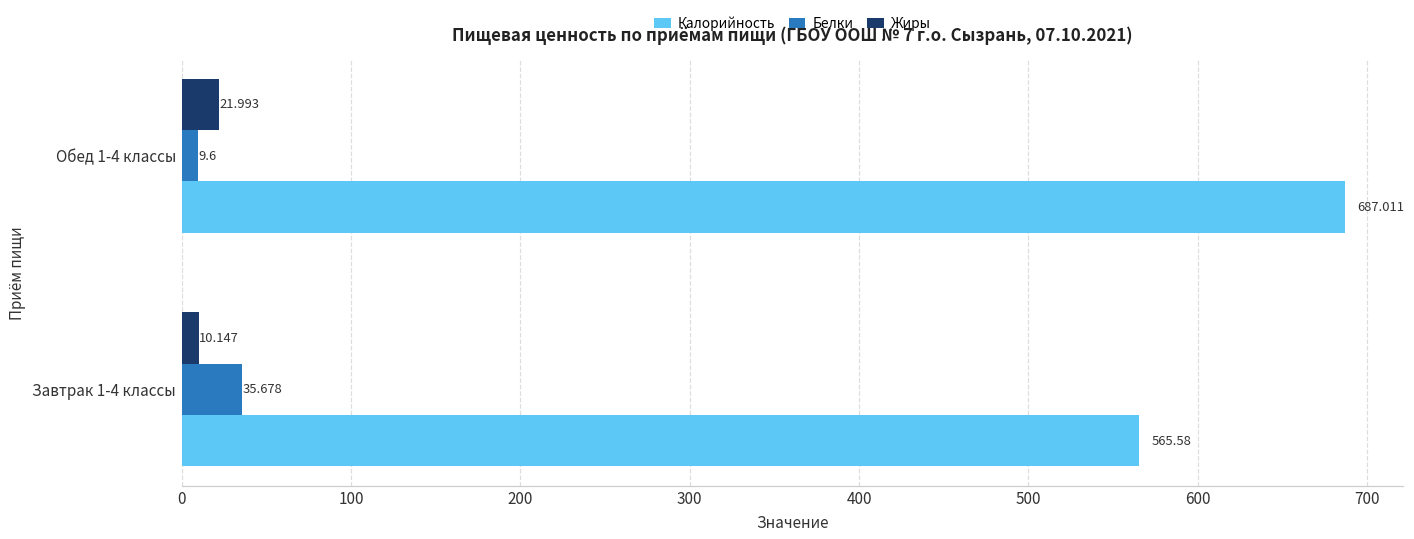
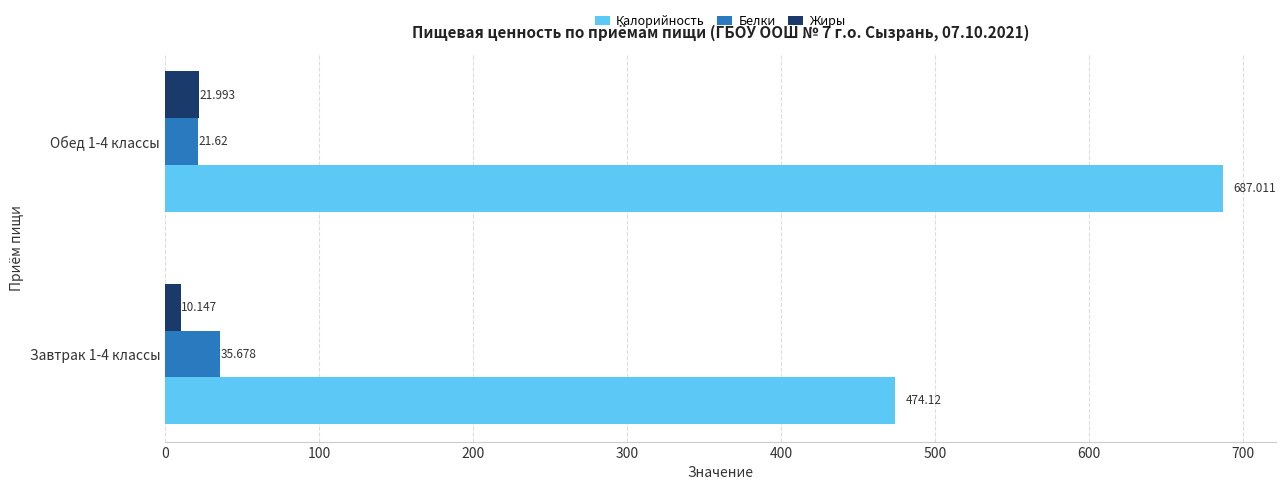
Белки, Обед 1-4 классы: 9.6 -> 21.62
Калорийность, Завтрак 1-4 классы: 565.58 -> 474.12
